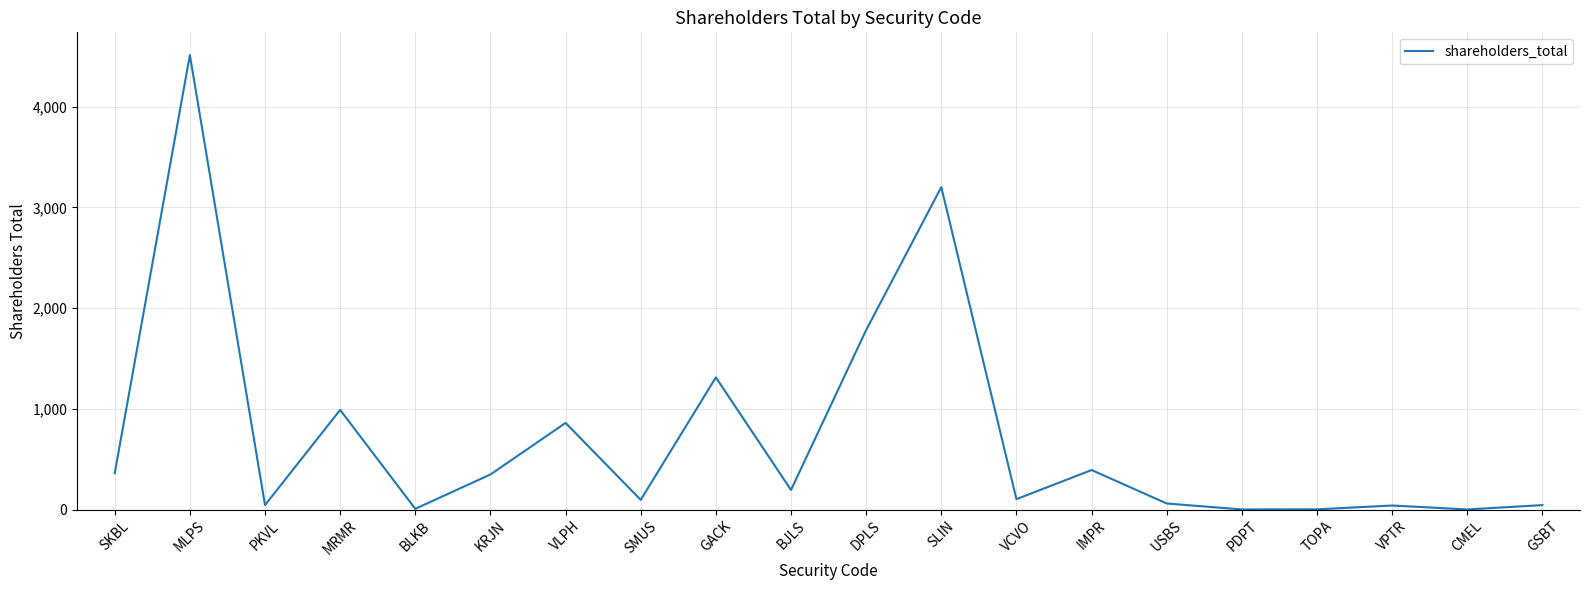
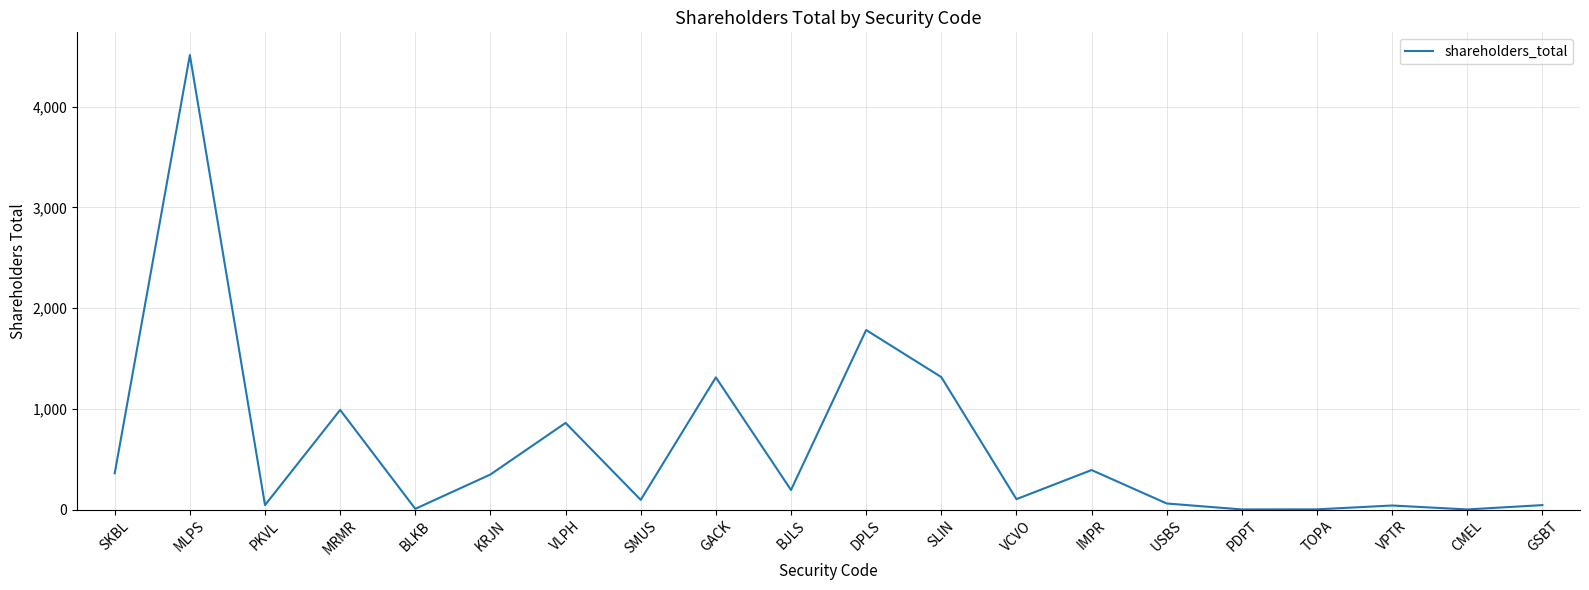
SLIN: 3,200 -> 1,320
